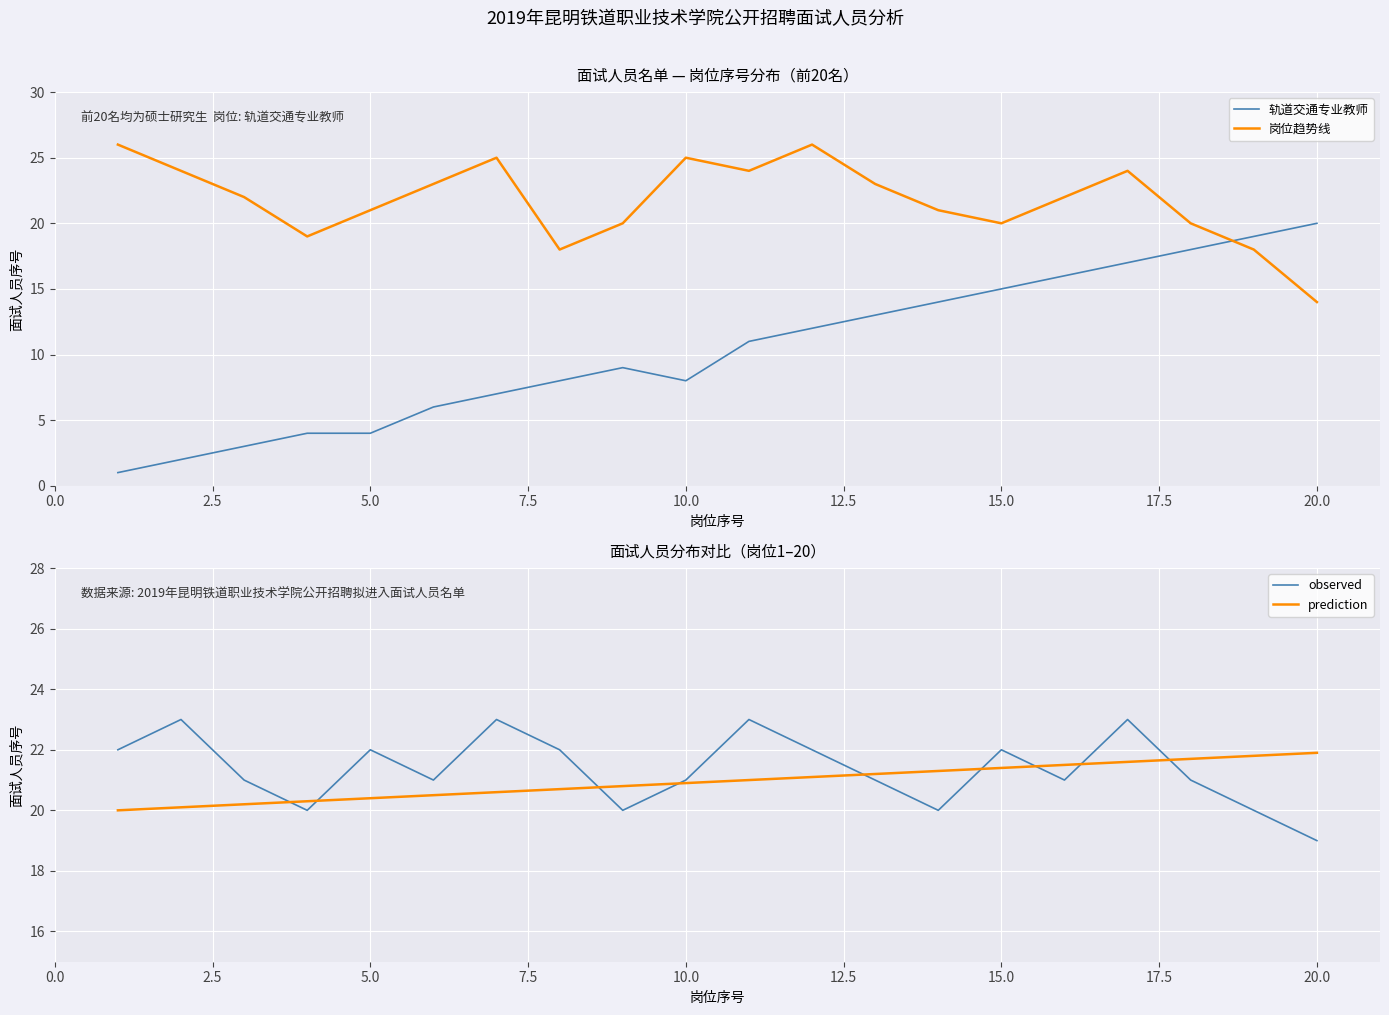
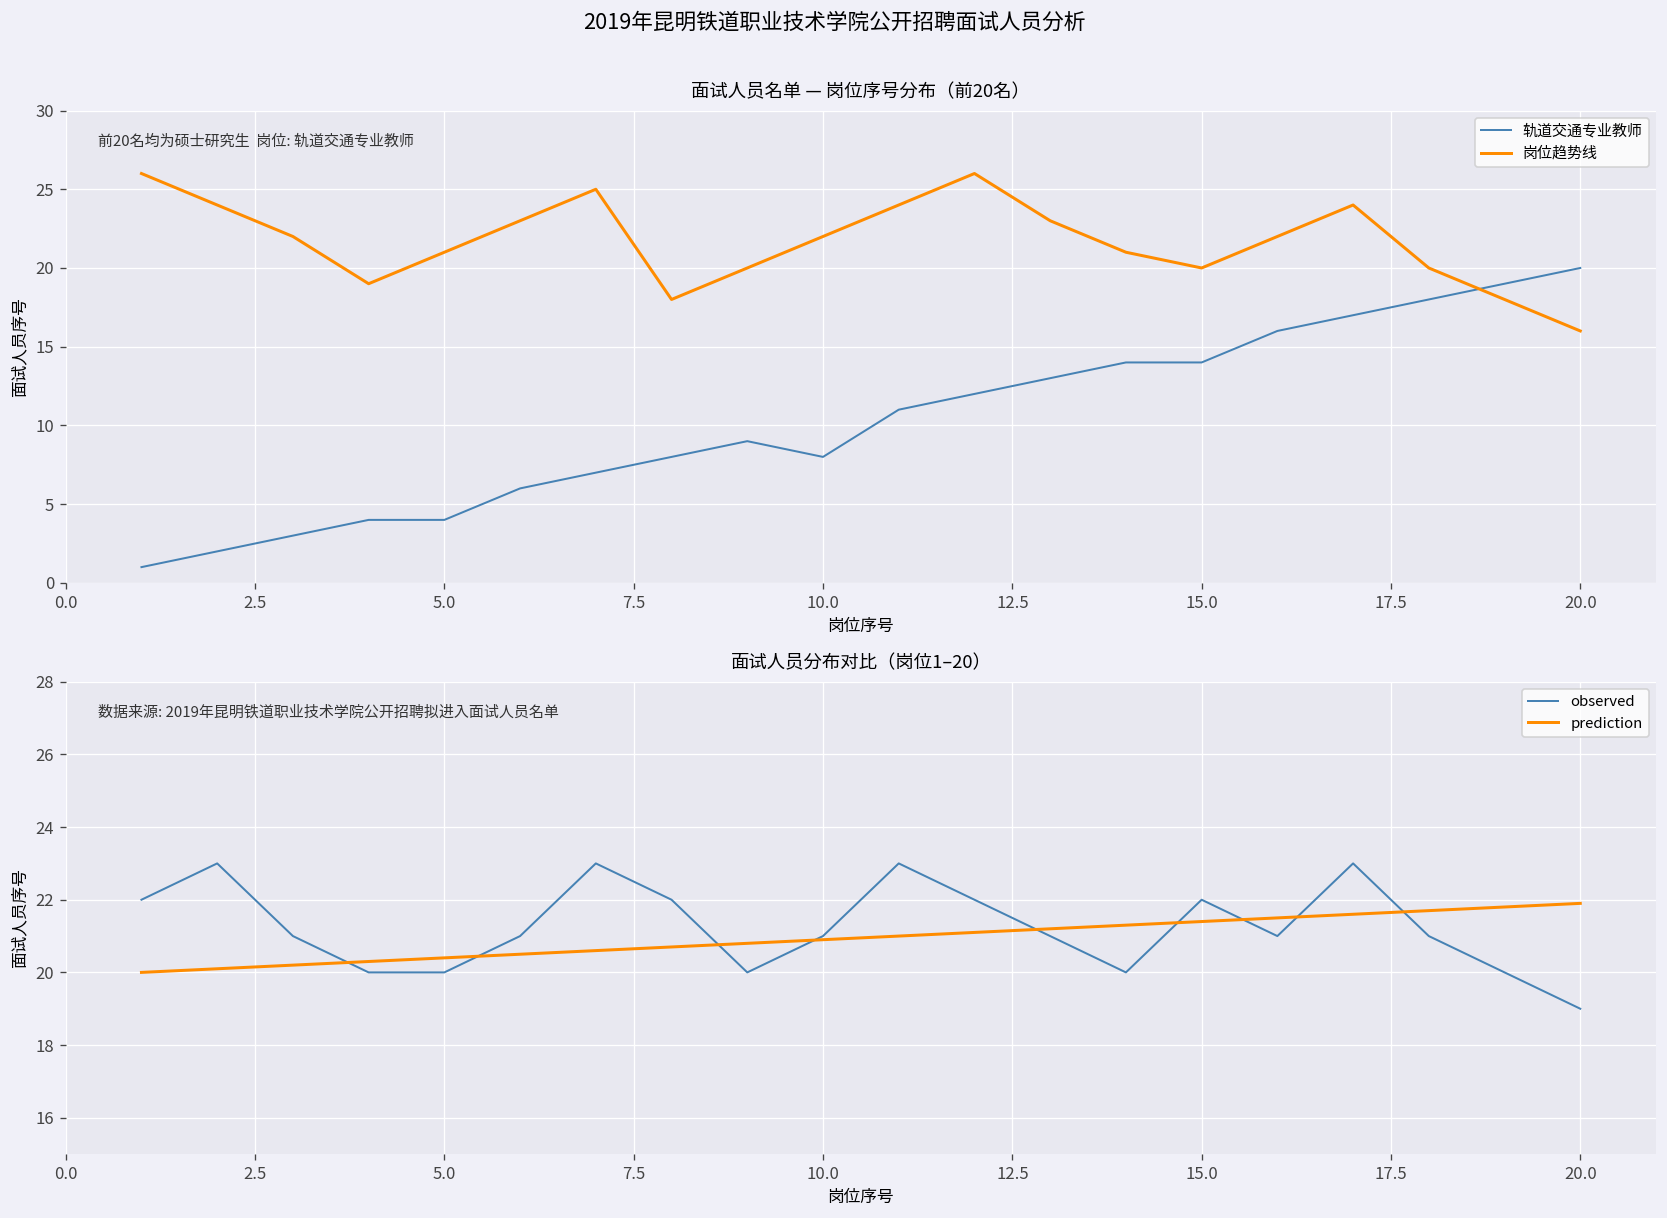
面试人员名单 — 岗位序号分布（前20名）, 岗位趋势线, 10.0: 25 -> 22
面试人员名单 — 岗位序号分布（前20名）, 轨道交通专业教师, 15.0: 15 -> 14
面试人员名单 — 岗位序号分布（前20名）, 岗位趋势线, 20.0: 14 -> 16
面试人员分布对比（岗位1–20）, observed, 5.0: 22 -> 20
